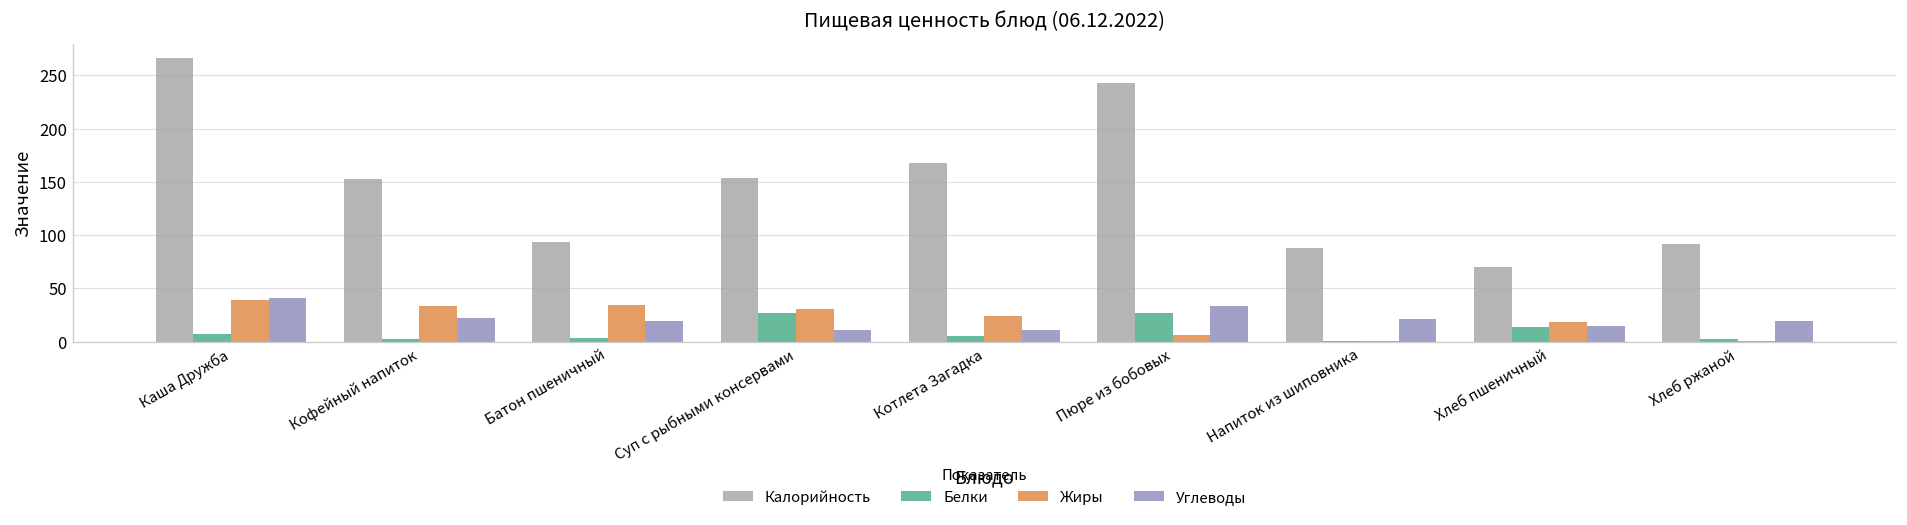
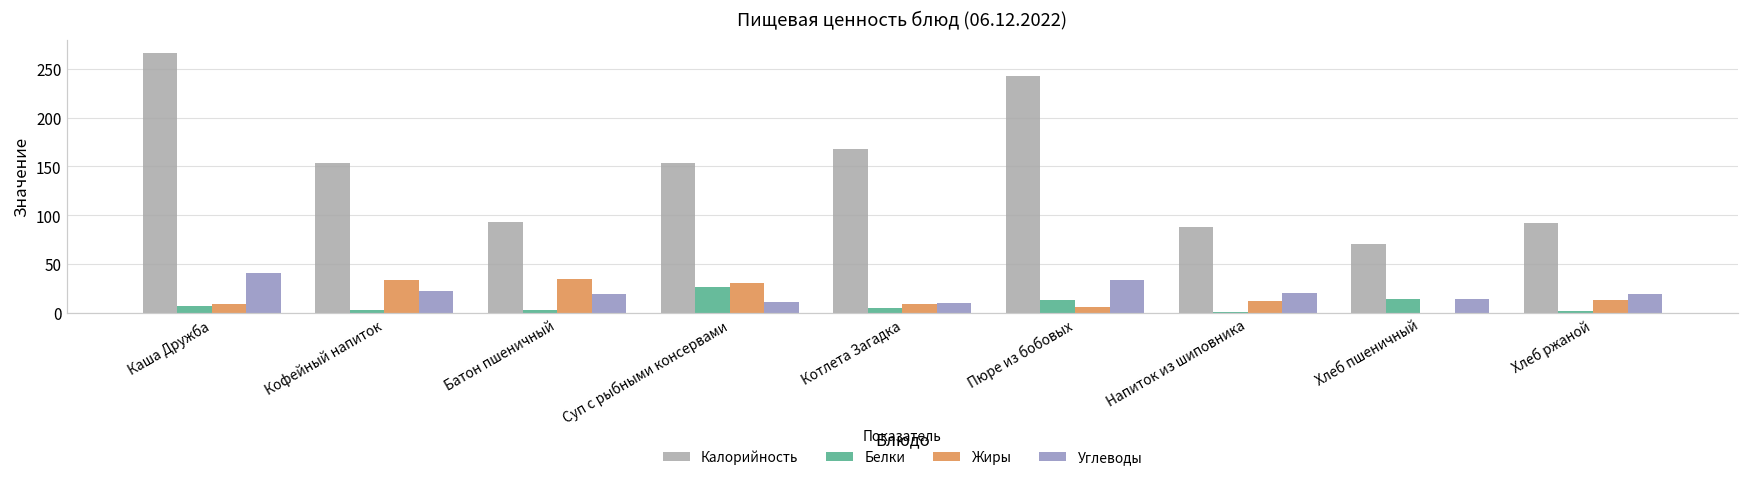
Жиры, Каша Дружба: 40 -> 10
Жиры, Котлета Загадка: 20 -> 10
Белки, Пюре из бобовых: 30 -> 10
Жиры, Напиток из шиповника: 0 -> 10
Жиры, Хлеб пшеничный: 20 -> 0
Жиры, Хлеб ржаной: 0 -> 10
